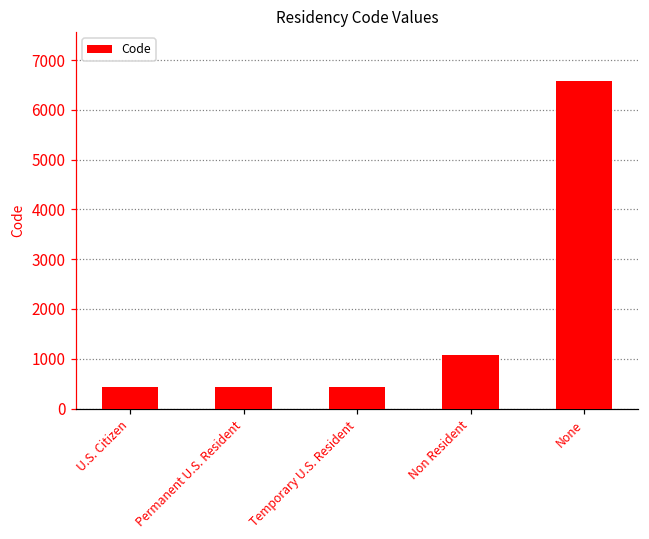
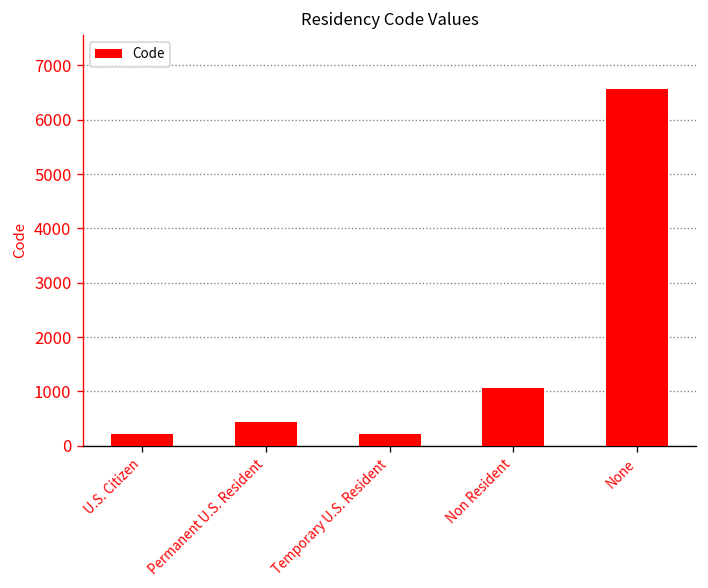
U.S. Citizen: 400 -> 200
Temporary U.S. Resident: 400 -> 200
